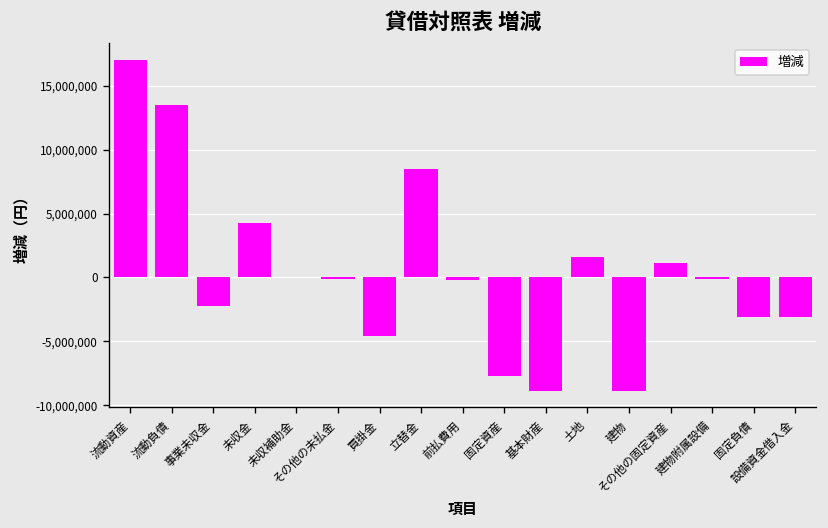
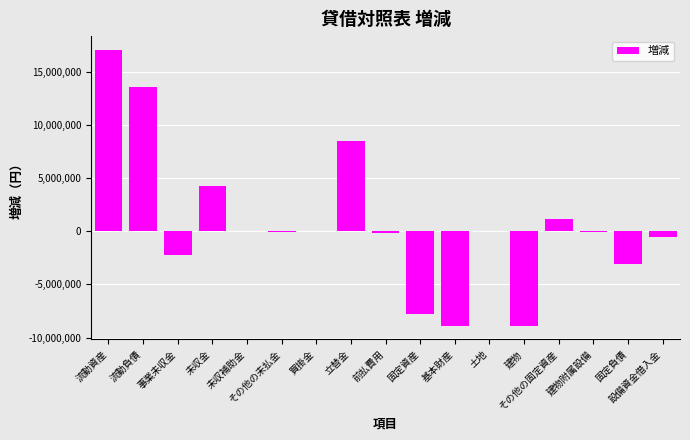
買掛金: -4,600,000 -> 0
土地: 1,600,000 -> 0
設備資金借入金: -3,100,000 -> -600,000
